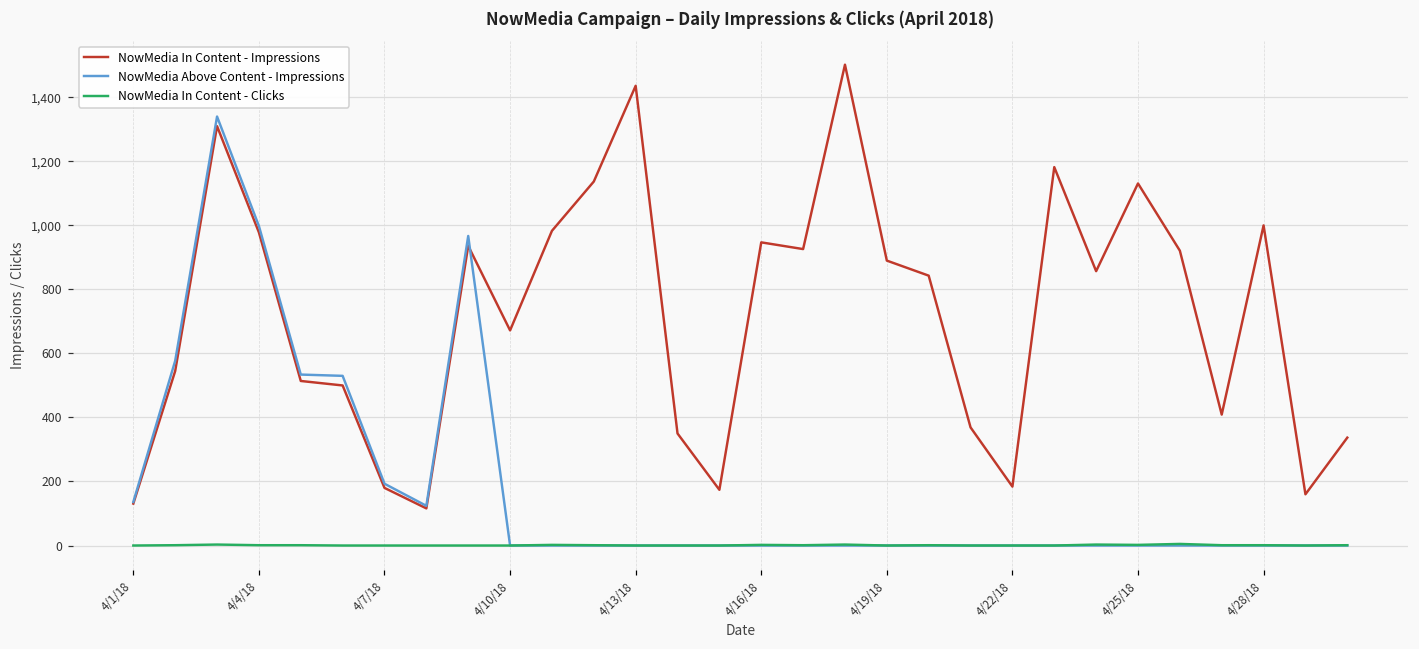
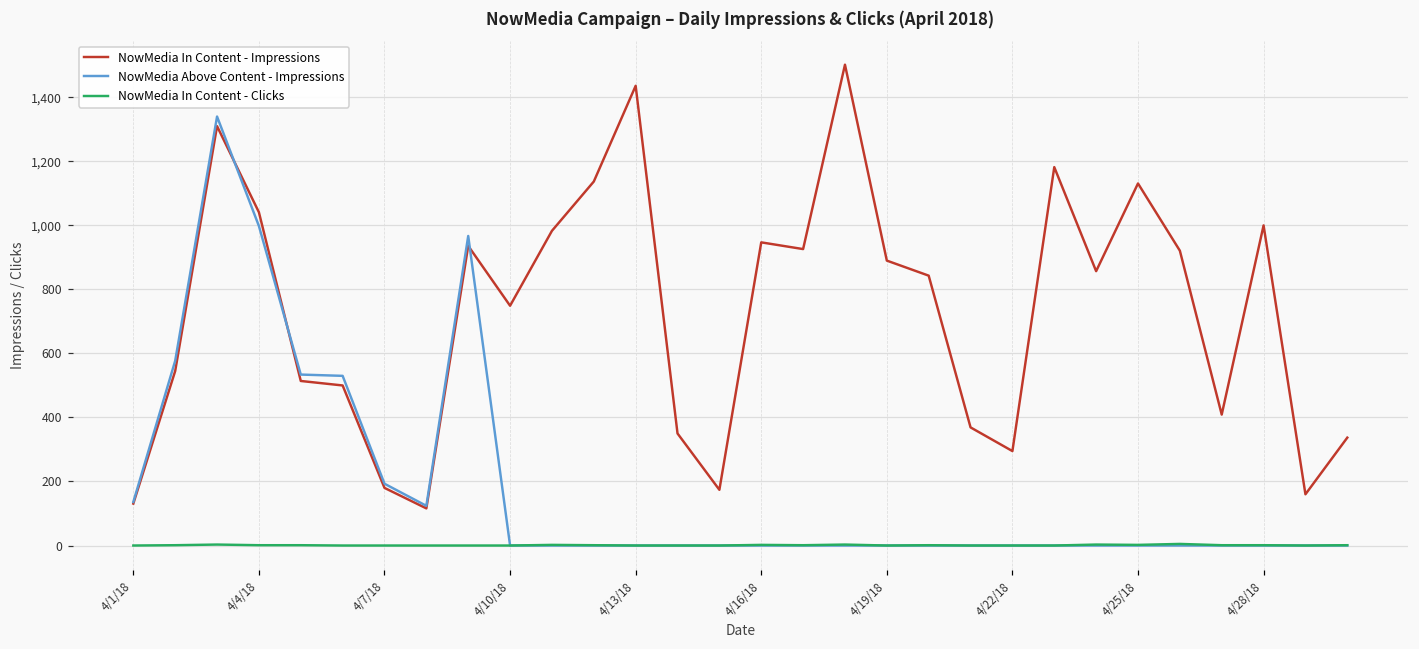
NowMedia In Content - Impressions, 4/4/18: 980 -> 1,040
NowMedia In Content - Impressions, 4/10/18: 670 -> 750
NowMedia In Content - Impressions, 4/22/18: 180 -> 300
